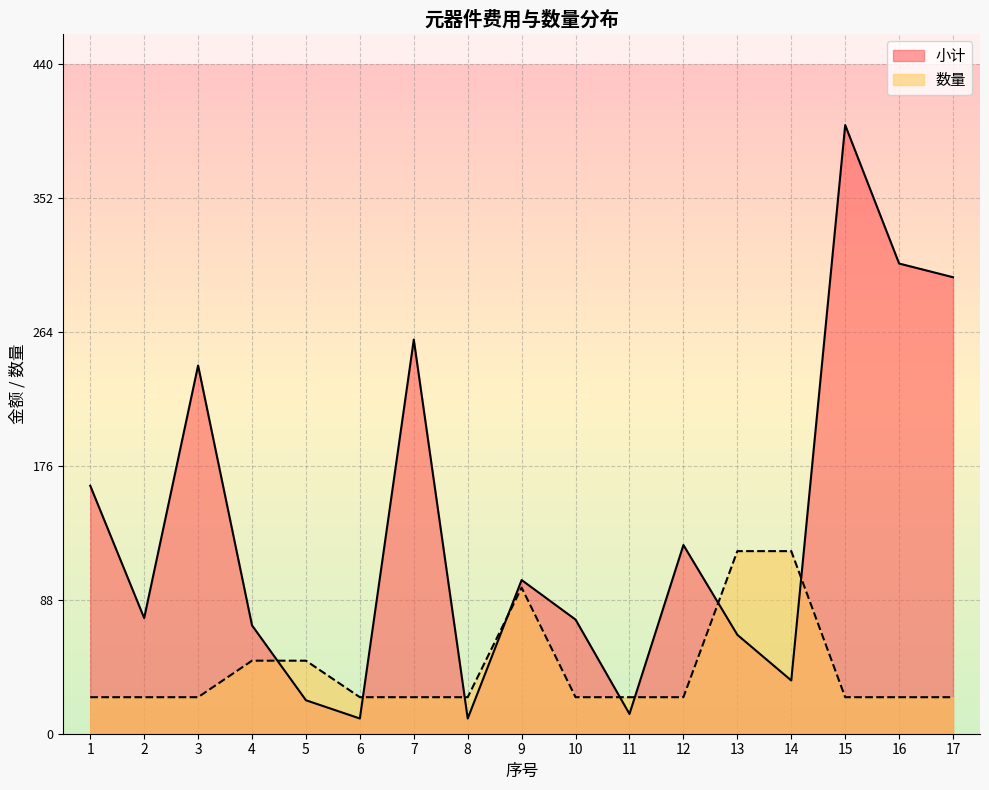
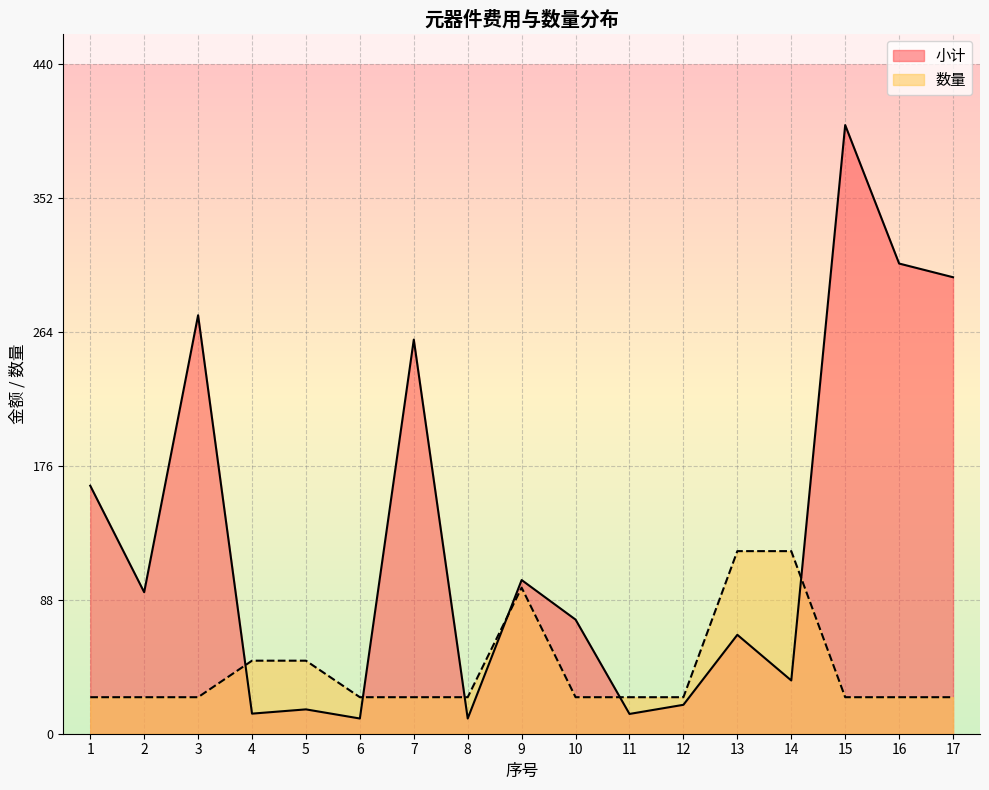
小计, 2: 76 -> 93
小计, 3: 242 -> 275
小计, 4: 71 -> 13
小计, 5: 22 -> 16
小计, 12: 124 -> 19
